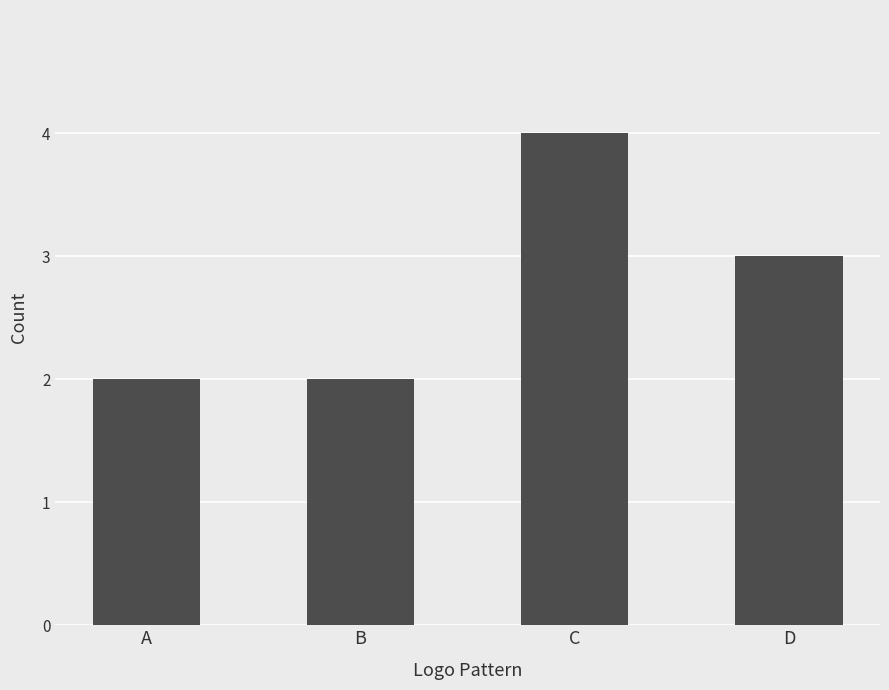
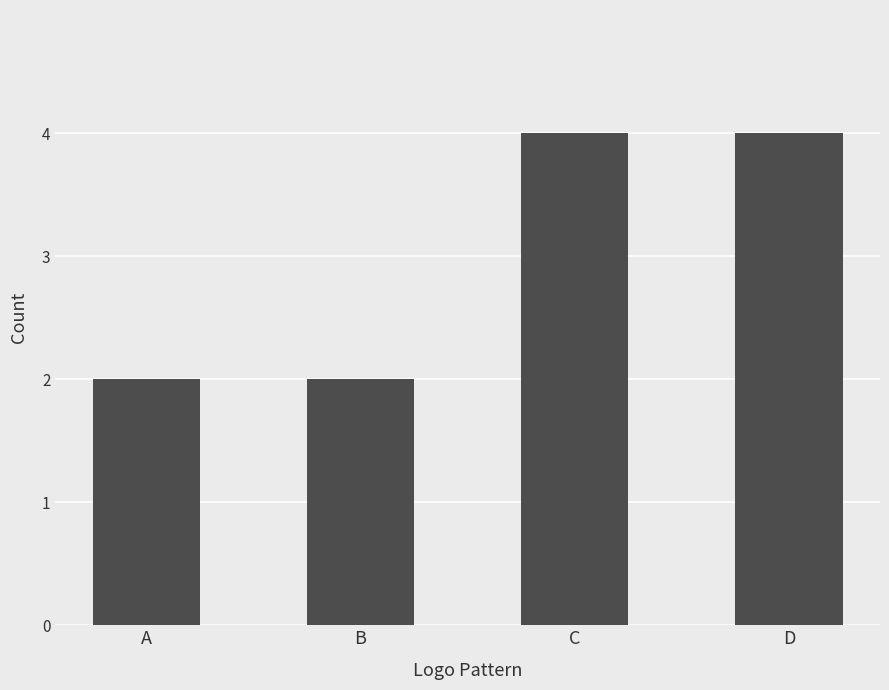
D: 3 -> 4
